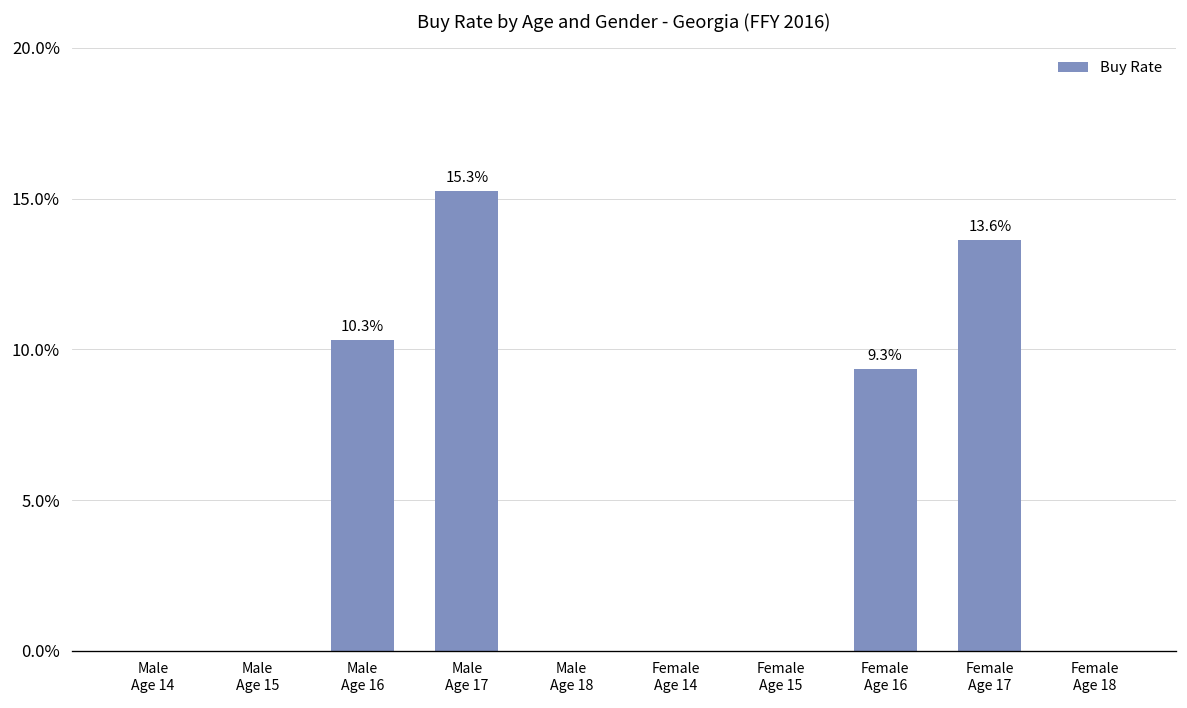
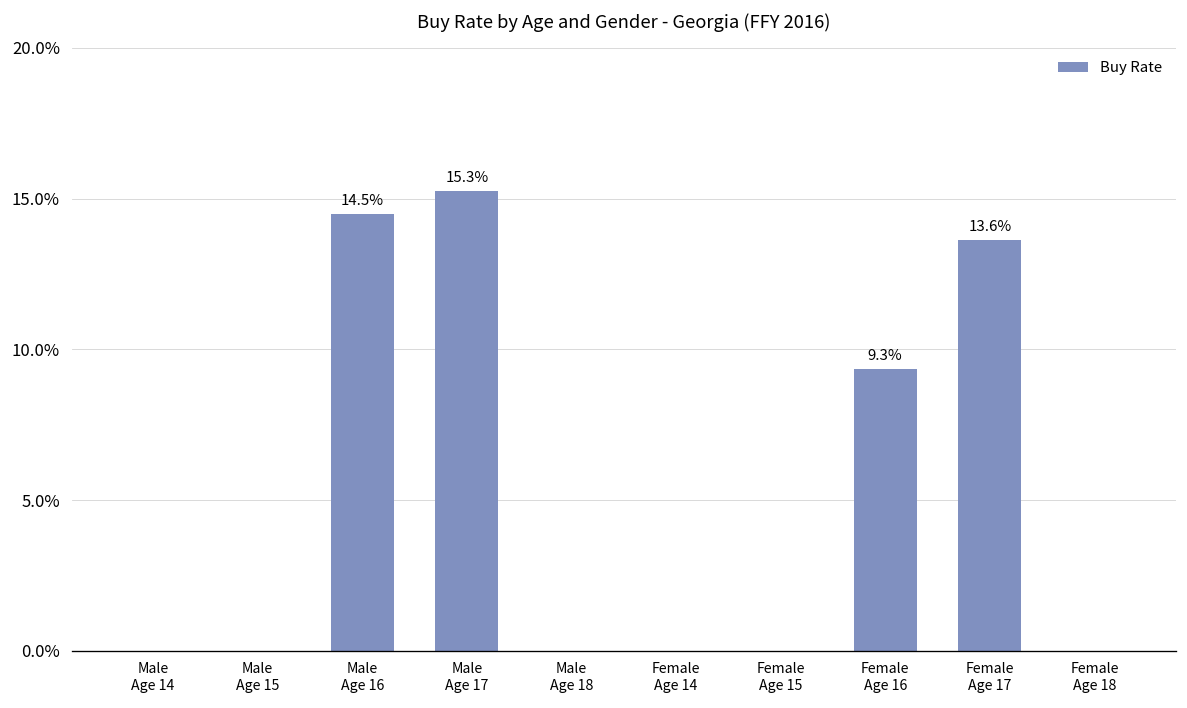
Male Age 16: 10.3% -> 14.5%
